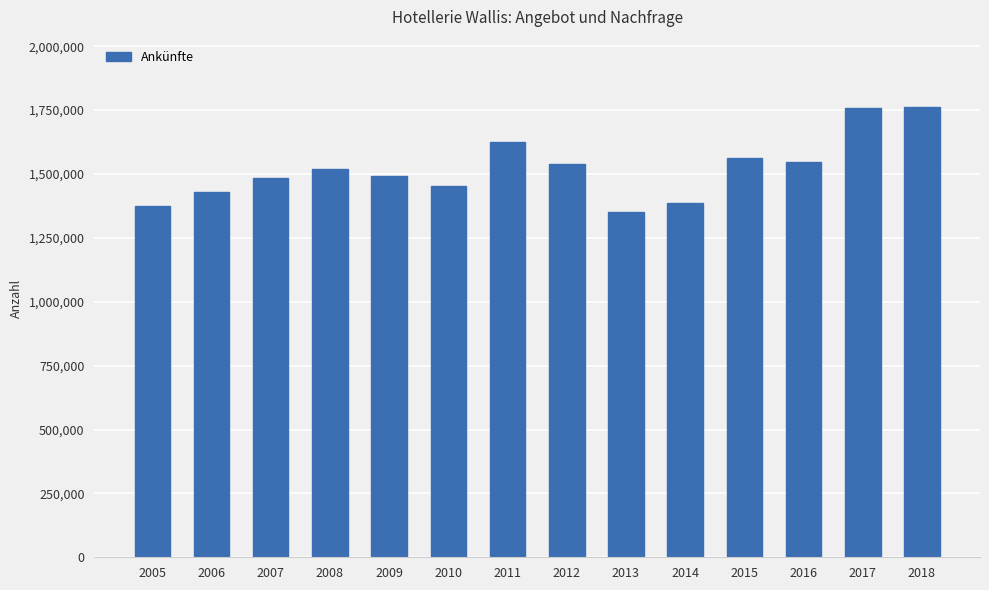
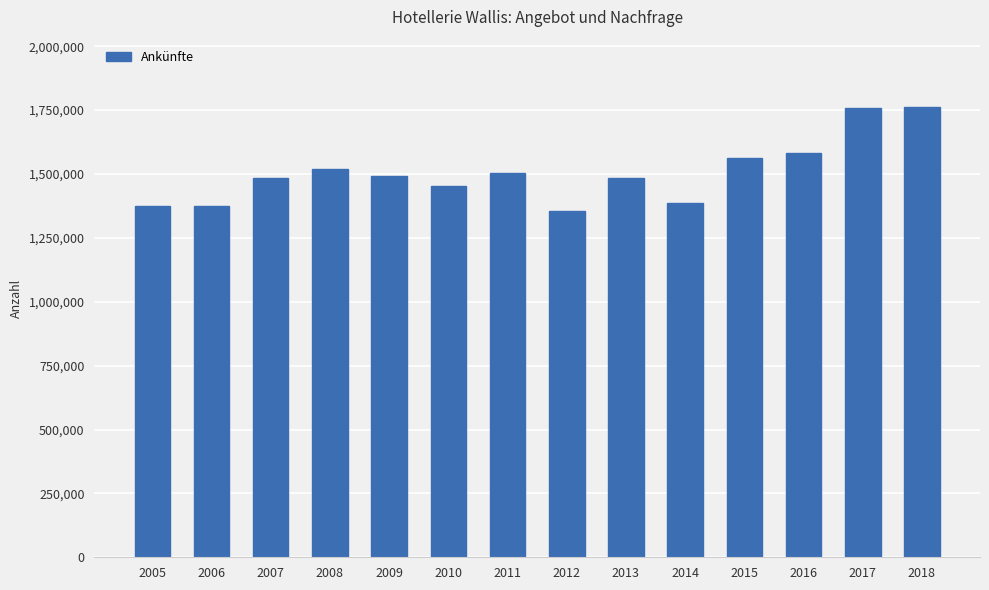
2006: 1,430,000 -> 1,370,000
2011: 1,630,000 -> 1,510,000
2012: 1,540,000 -> 1,360,000
2013: 1,350,000 -> 1,480,000
2016: 1,550,000 -> 1,580,000
